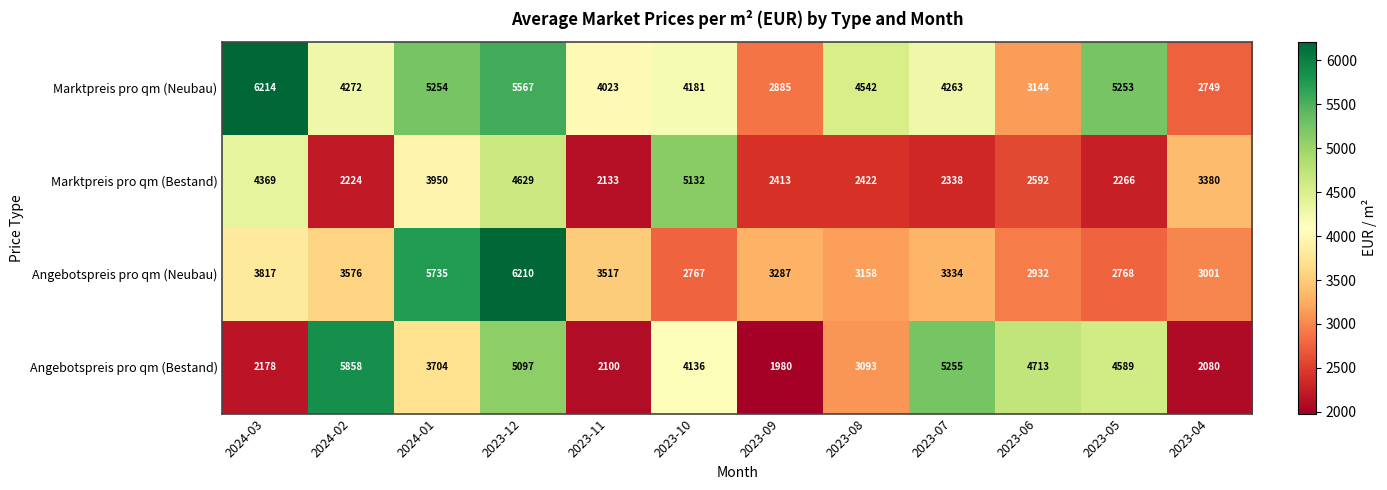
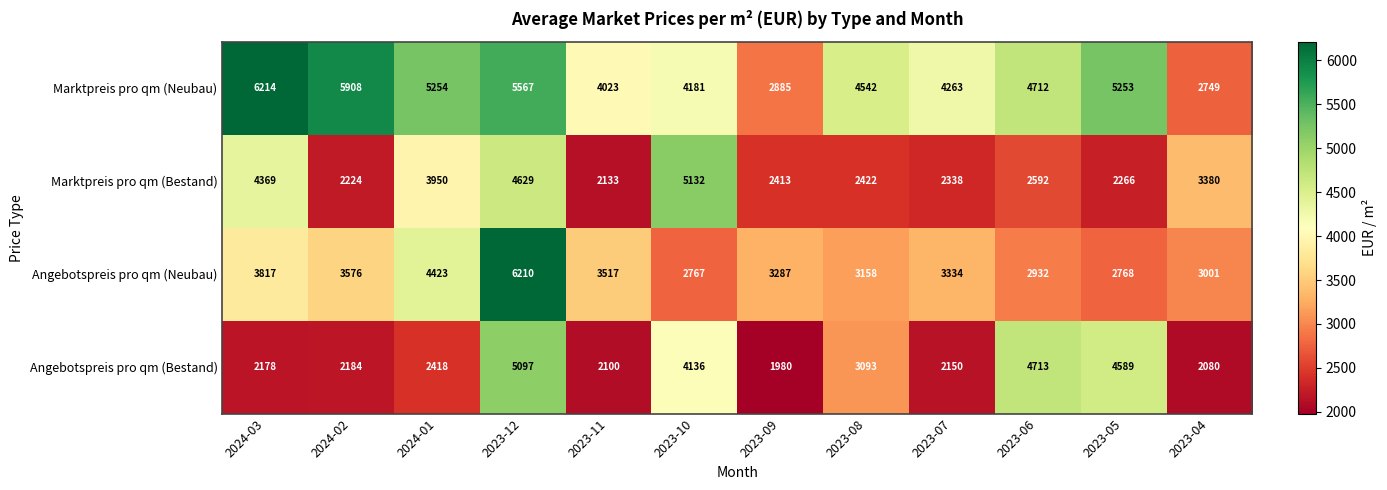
Marktpreis pro qm (Neubau), 2024-02: 4272 -> 5908
Marktpreis pro qm (Neubau), 2023-06: 3144 -> 4712
Angebotspreis pro qm (Neubau), 2024-01: 5735 -> 4423
Angebotspreis pro qm (Bestand), 2024-02: 5858 -> 2184
Angebotspreis pro qm (Bestand), 2024-01: 3704 -> 2418
Angebotspreis pro qm (Bestand), 2023-07: 5255 -> 2150
